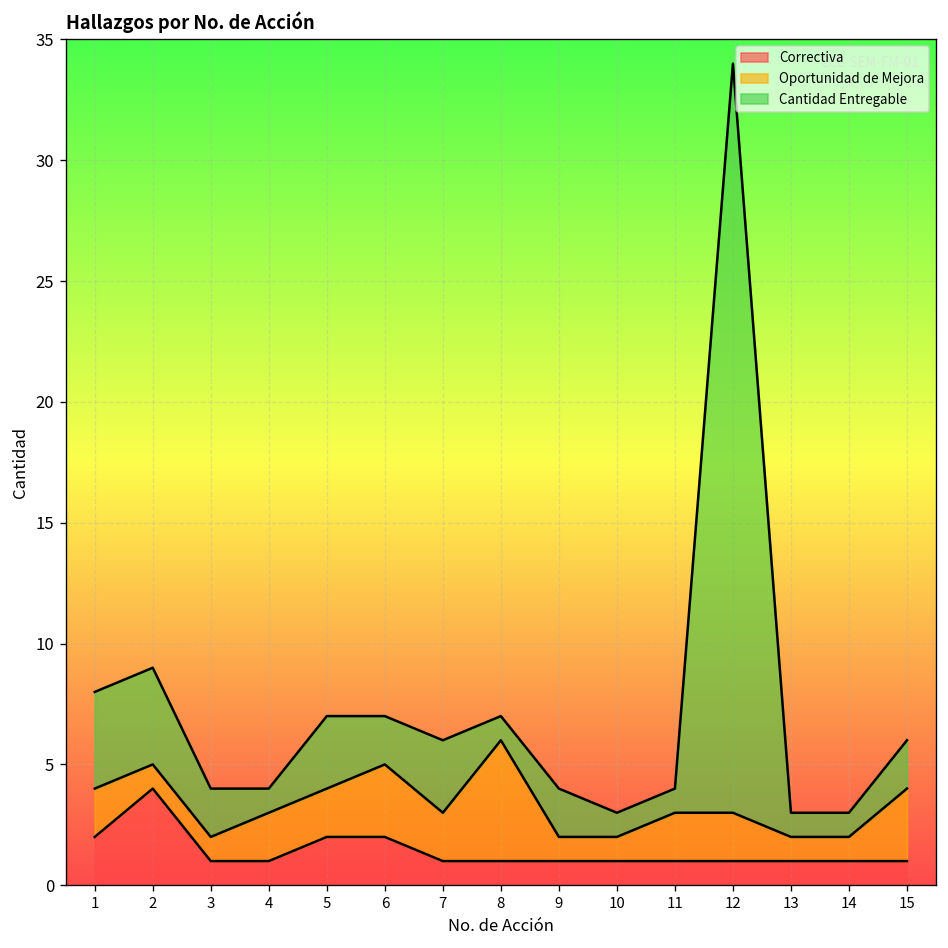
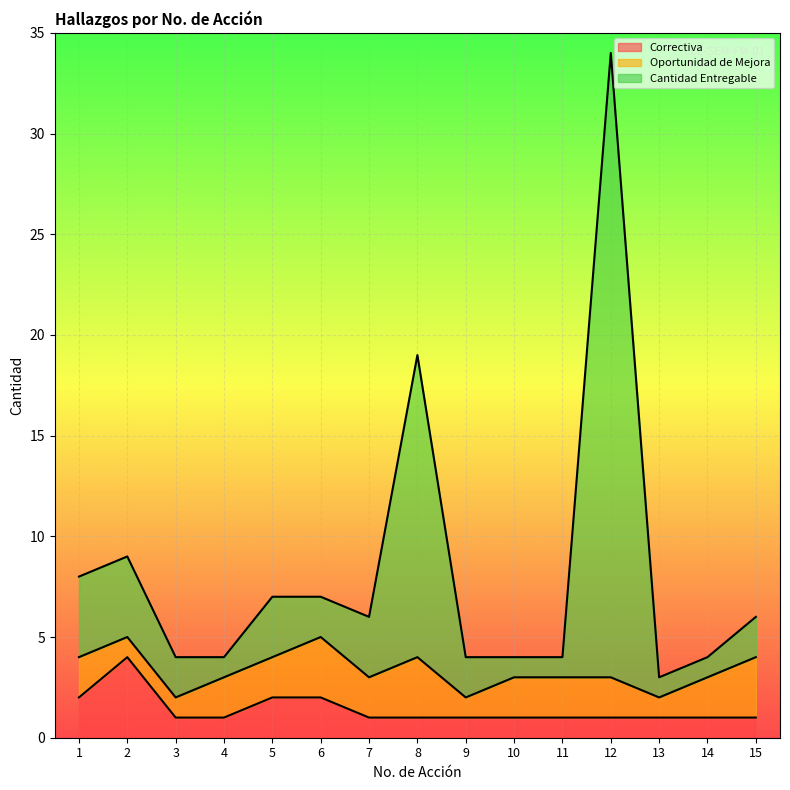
Oportunidad de Mejora, 8: 5 -> 3
Cantidad Entregable, 8: 1 -> 15
Oportunidad de Mejora, 10: 1 -> 2
Oportunidad de Mejora, 14: 1 -> 2
